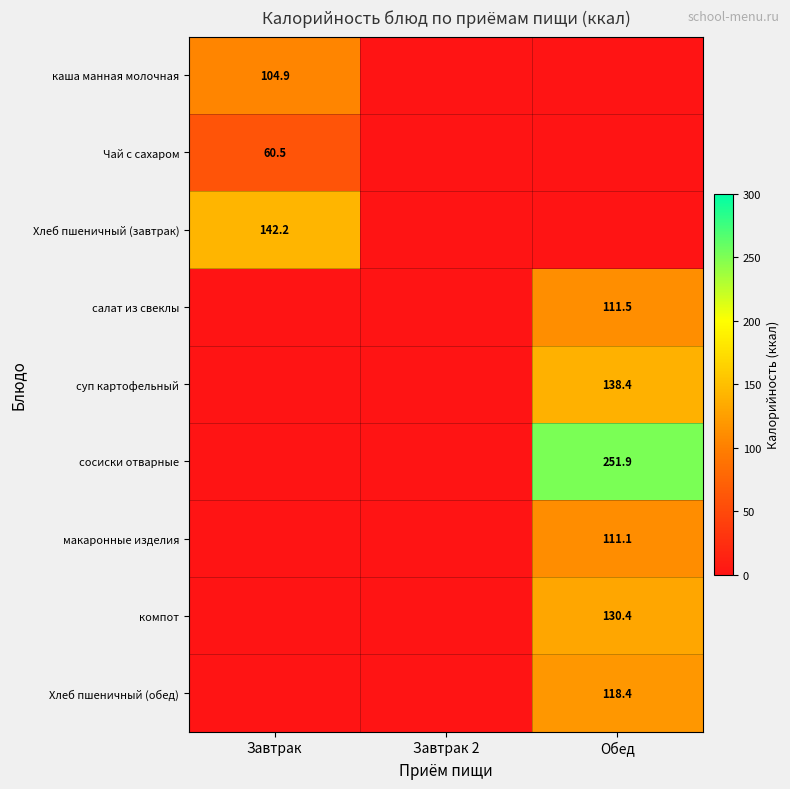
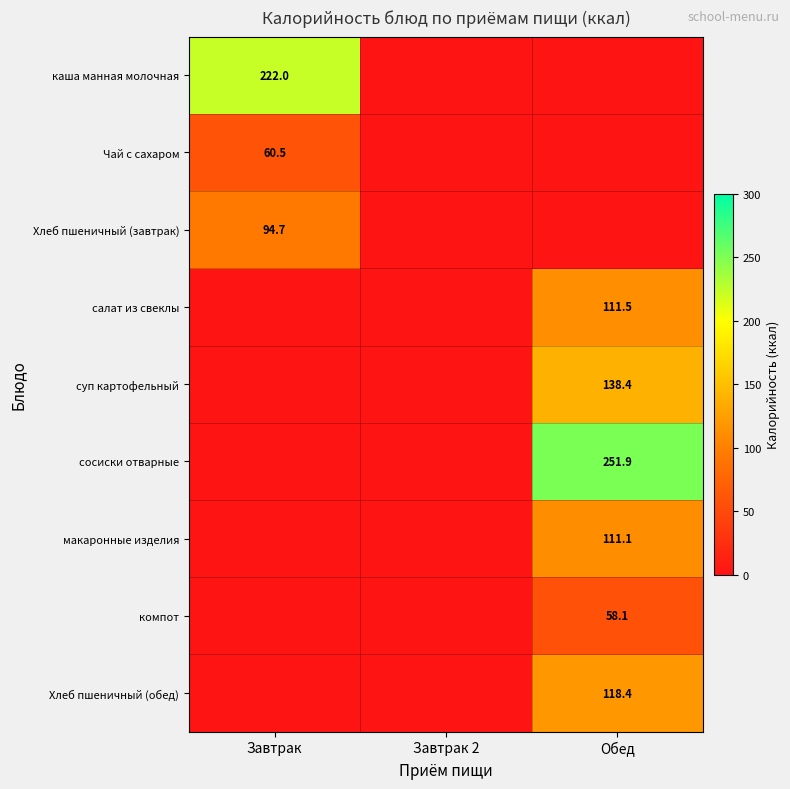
каша манная молочная, Завтрак: 104.9 -> 222.0
Хлеб пшеничный (завтрак), Завтрак: 142.2 -> 94.7
компот, Обед: 130.4 -> 58.1
